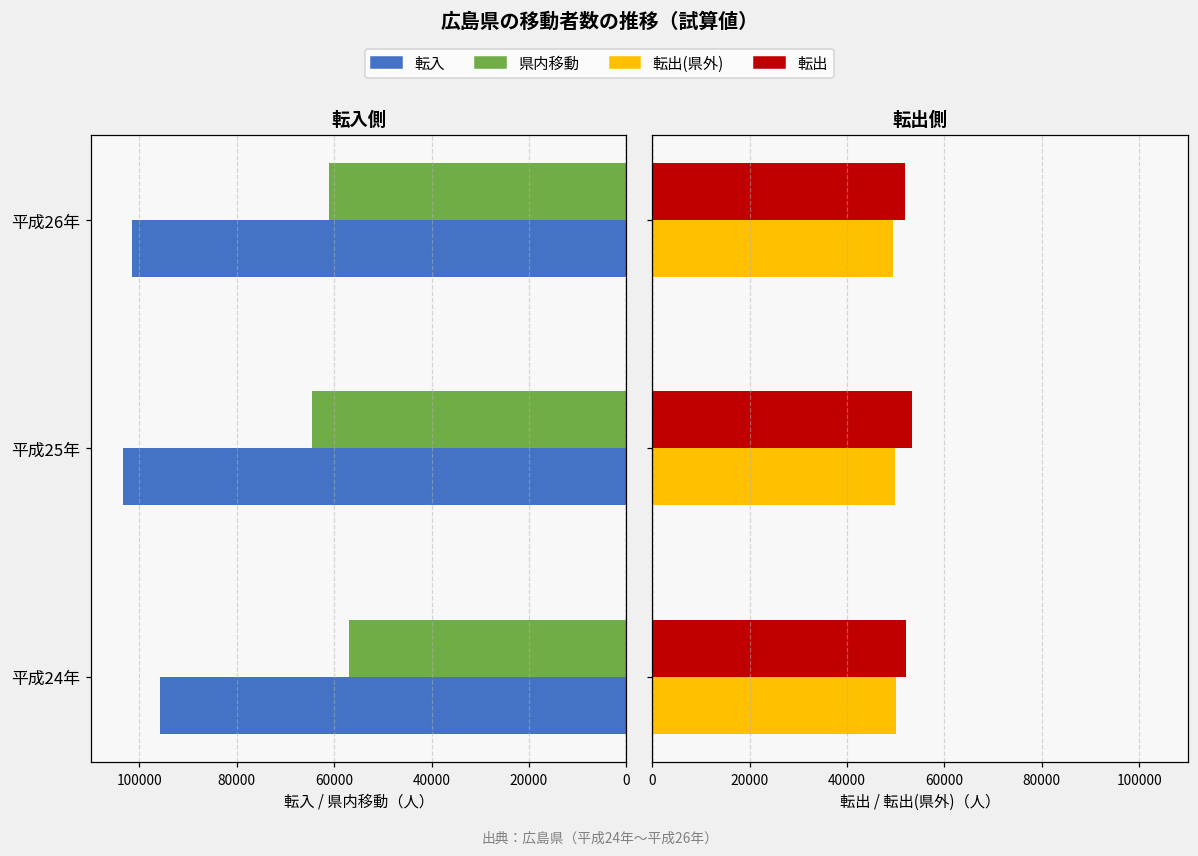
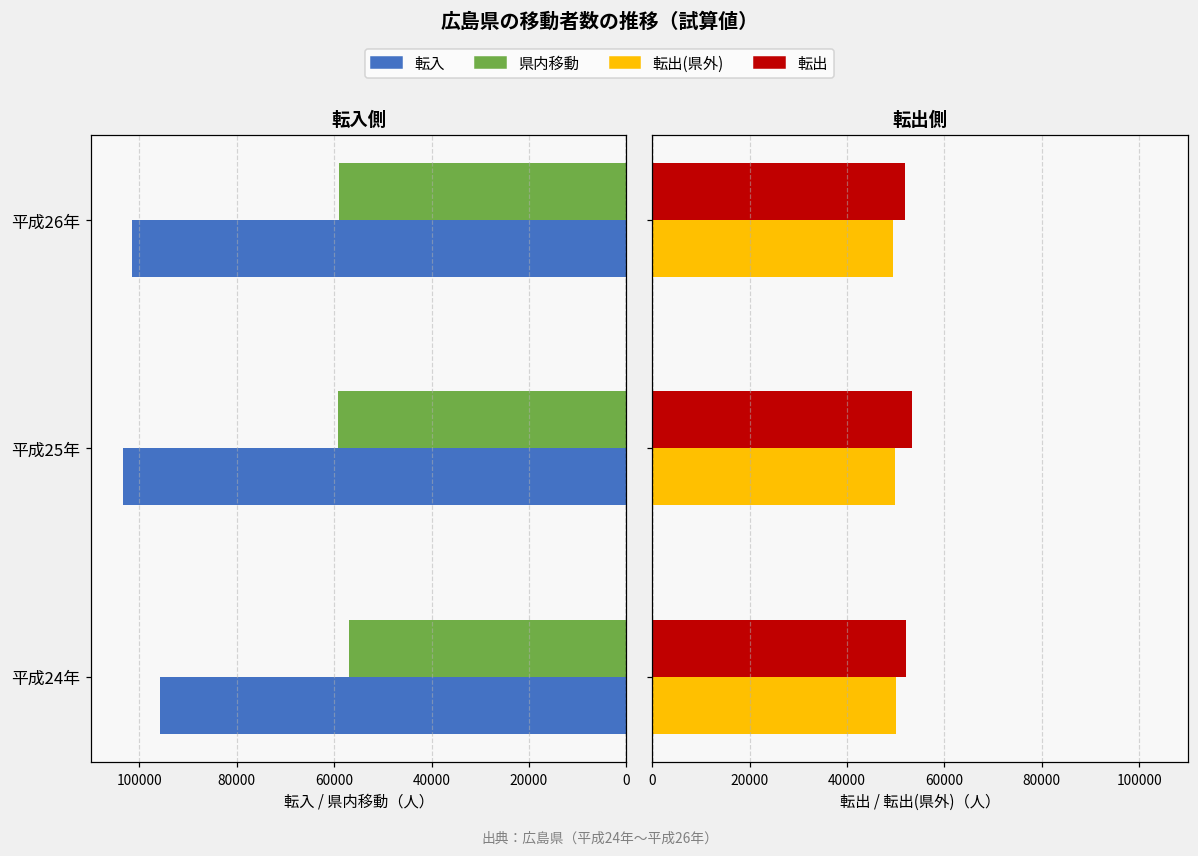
転入側, 県内移動, 平成26年: 61000 -> 59000
転入側, 県内移動, 平成25年: 65000 -> 59000
